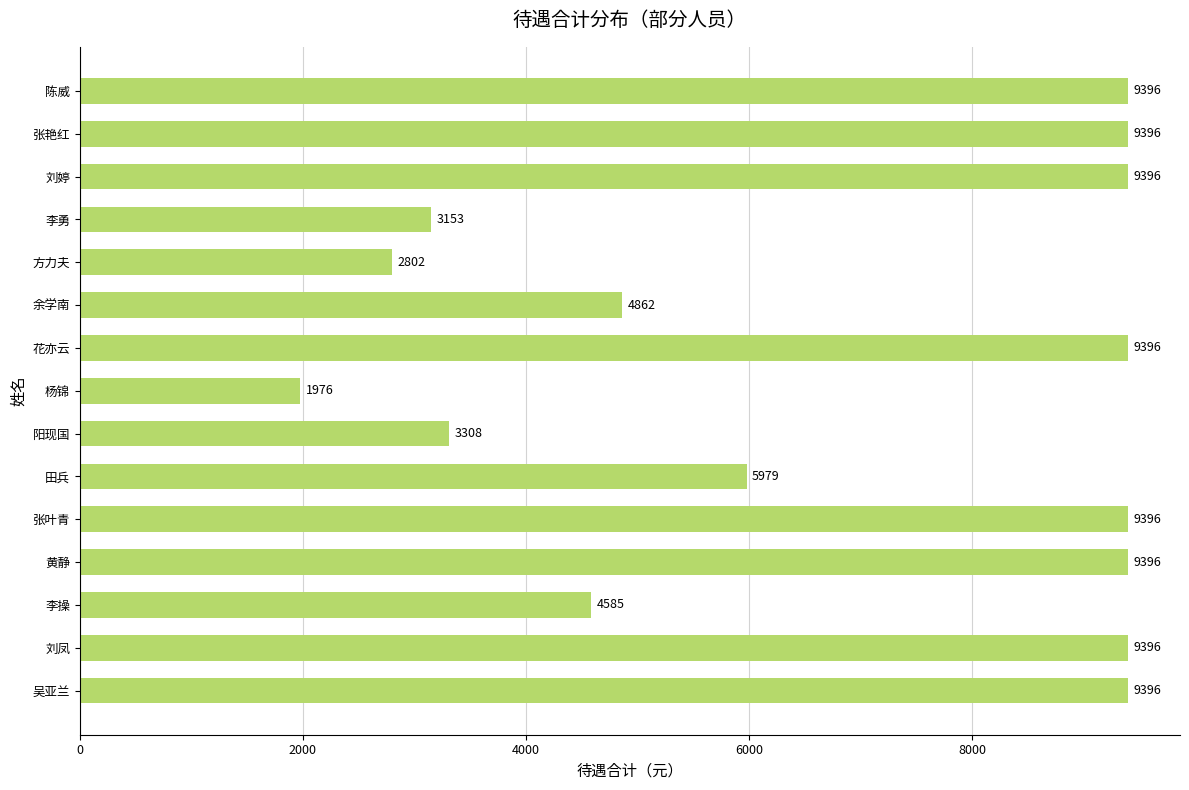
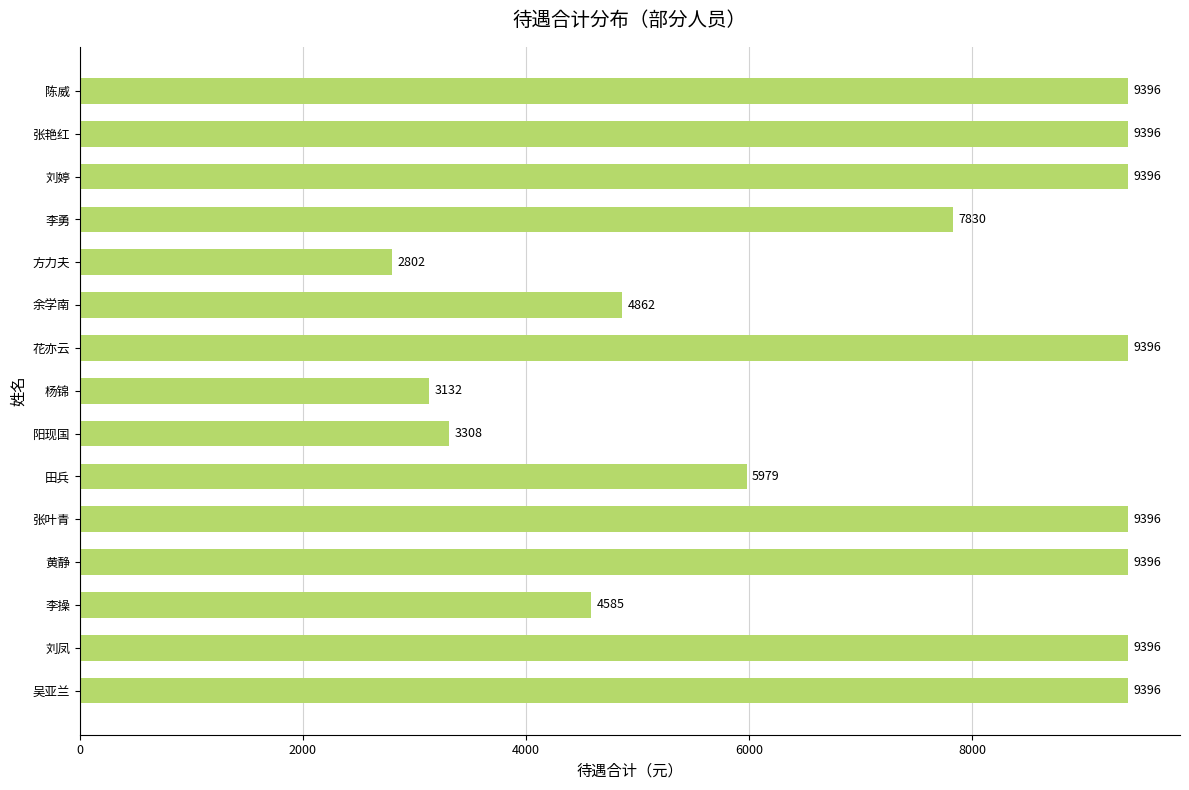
李勇: 3153 -> 7830
杨锦: 1976 -> 3132
